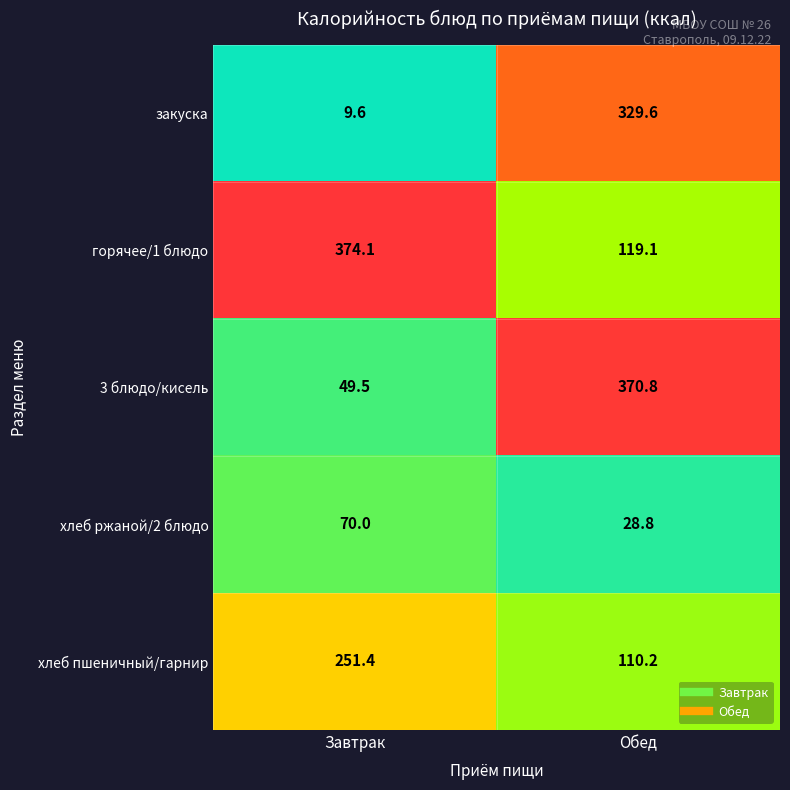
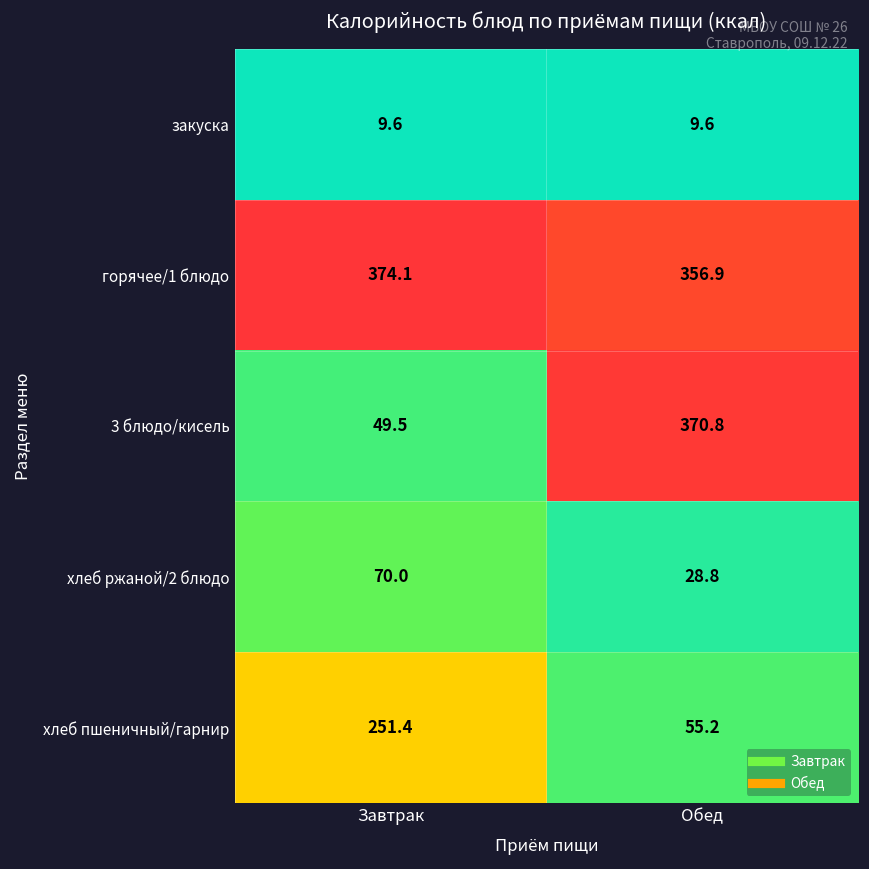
закуска, Обед: 329.6 -> 9.6
горячее/1 блюдо, Обед: 119.1 -> 356.9
хлеб пшеничный/гарнир, Обед: 110.2 -> 55.2
